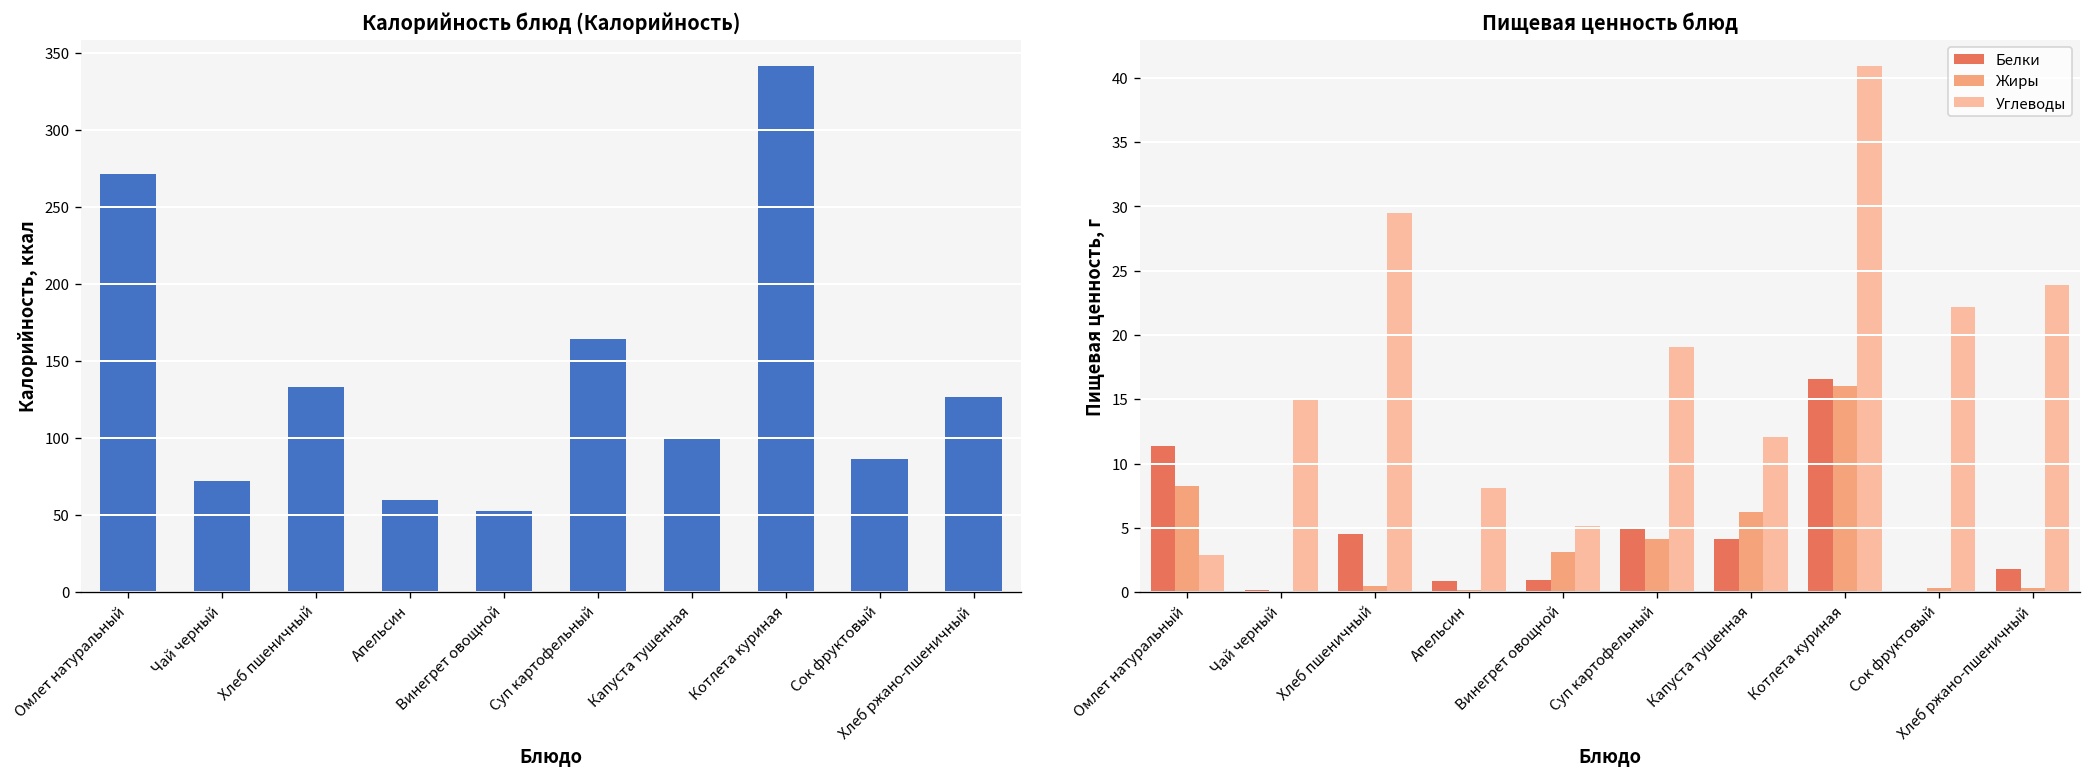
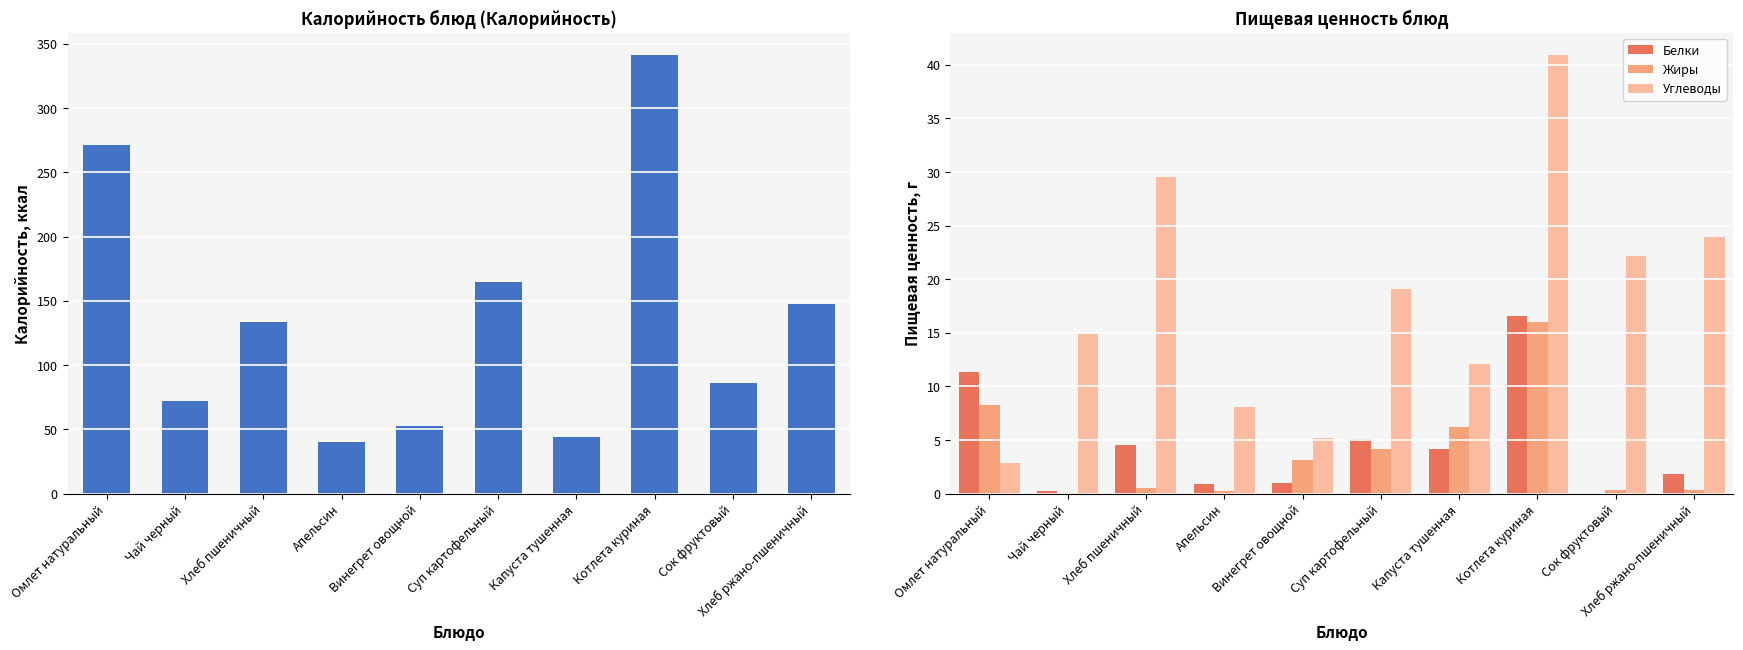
Калорийность блюд (Калорийность), Апельсин: 60 -> 40
Калорийность блюд (Калорийность), Капуста тушенная: 101 -> 44
Калорийность блюд (Калорийность), Хлеб ржано-пшеничный: 127 -> 147
